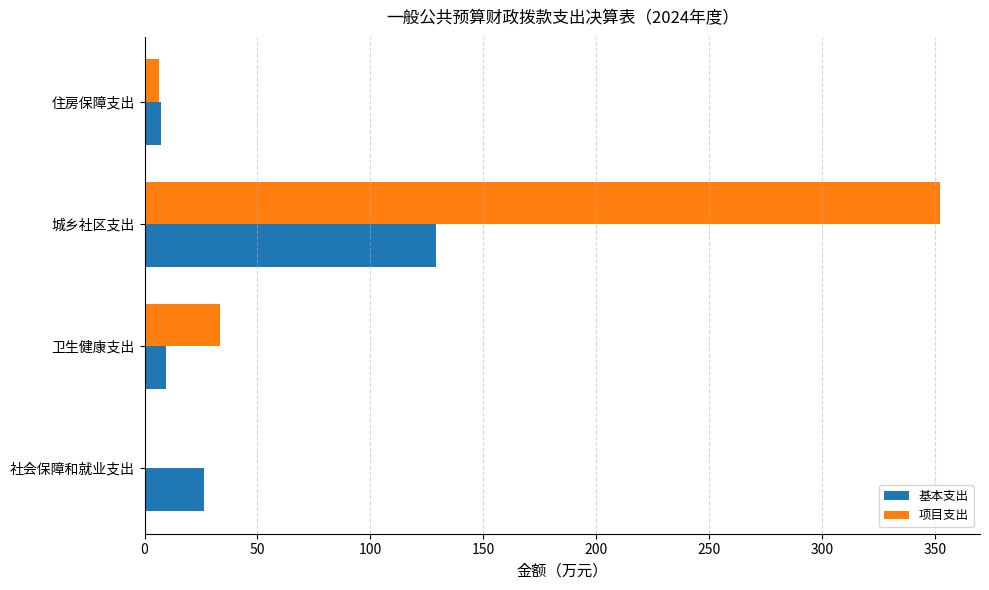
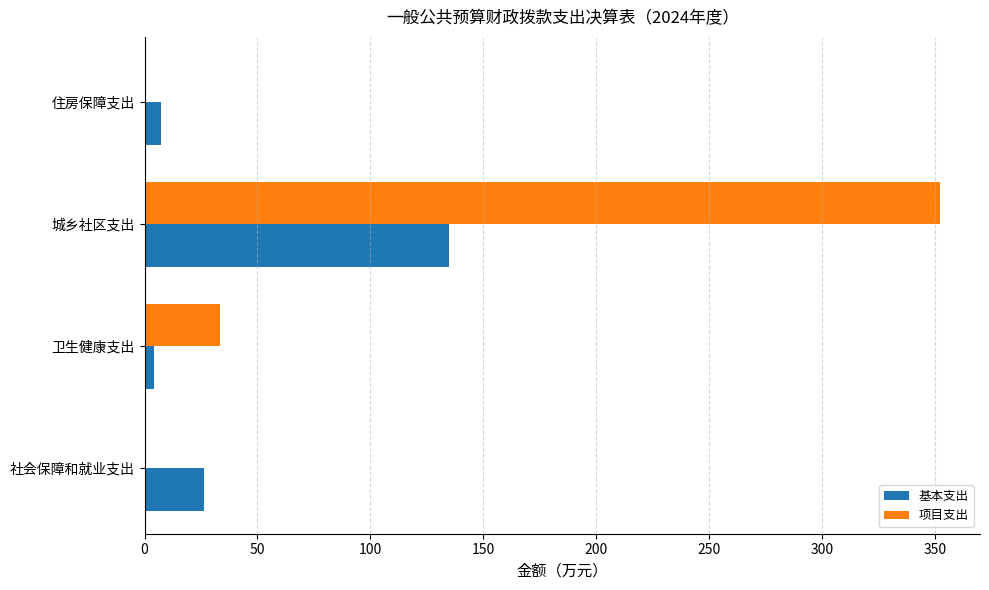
项目支出, 住房保障支出: 6 -> 0
基本支出, 城乡社区支出: 129 -> 135
基本支出, 卫生健康支出: 9 -> 4
